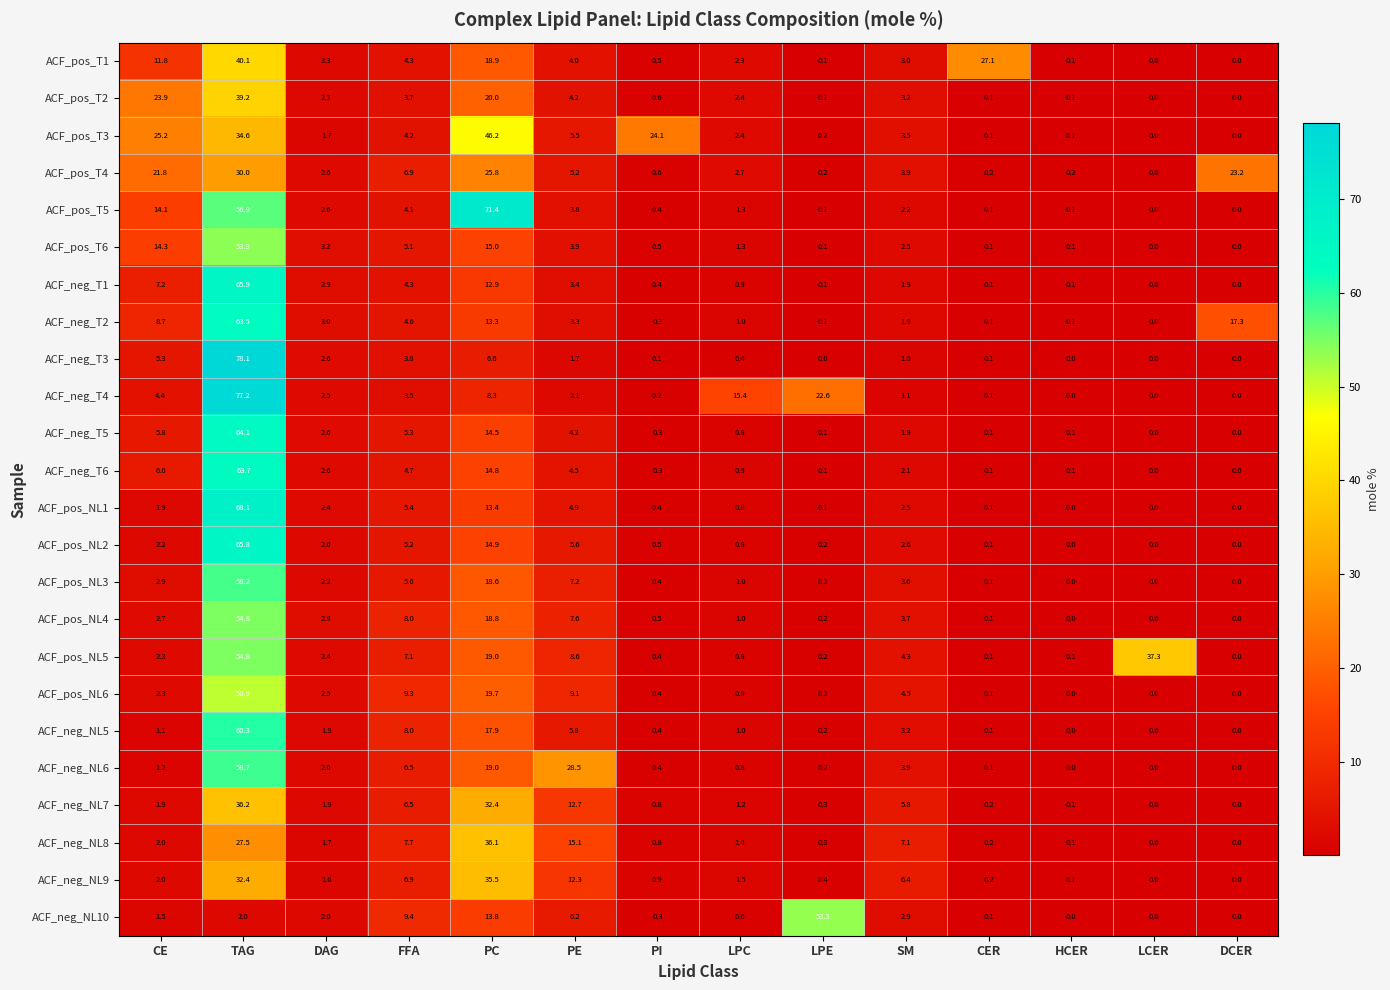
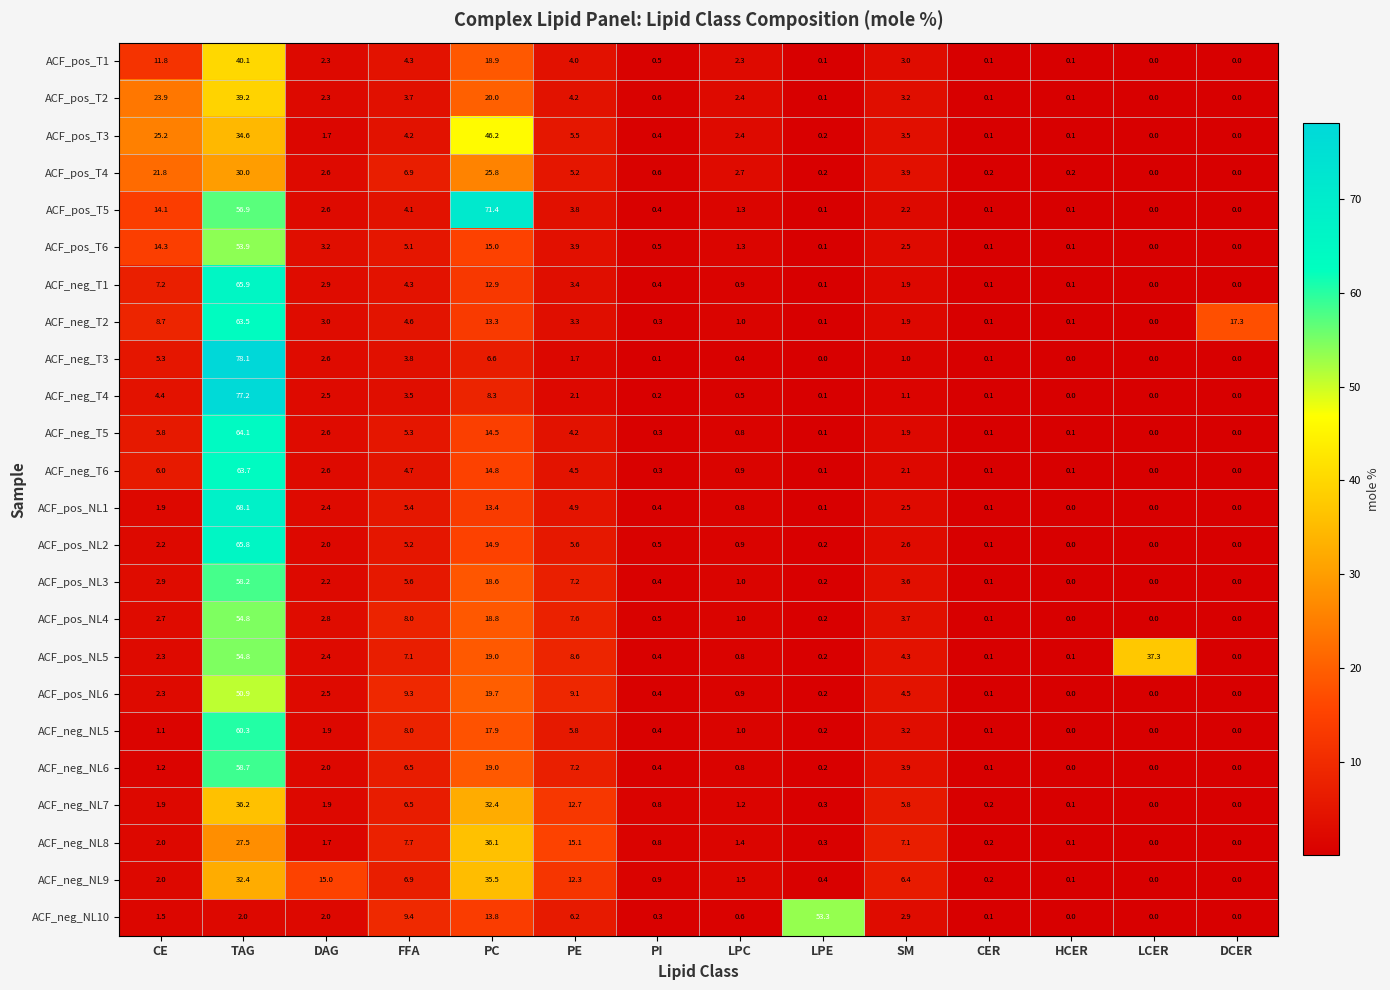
ACF_pos_T1, CER: 27.1 -> 0.1
ACF_pos_T3, PI: 24.1 -> 0.4
ACF_pos_T4, DCER: 23.2 -> 0.0
ACF_neg_T4, LPC: 15.4 -> 0.5
ACF_neg_T4, LPE: 22.6 -> 0.1
ACF_neg_NL6, PE: 28.5 -> 7.2
ACF_neg_NL9, DAG: 1.6 -> 15.0
